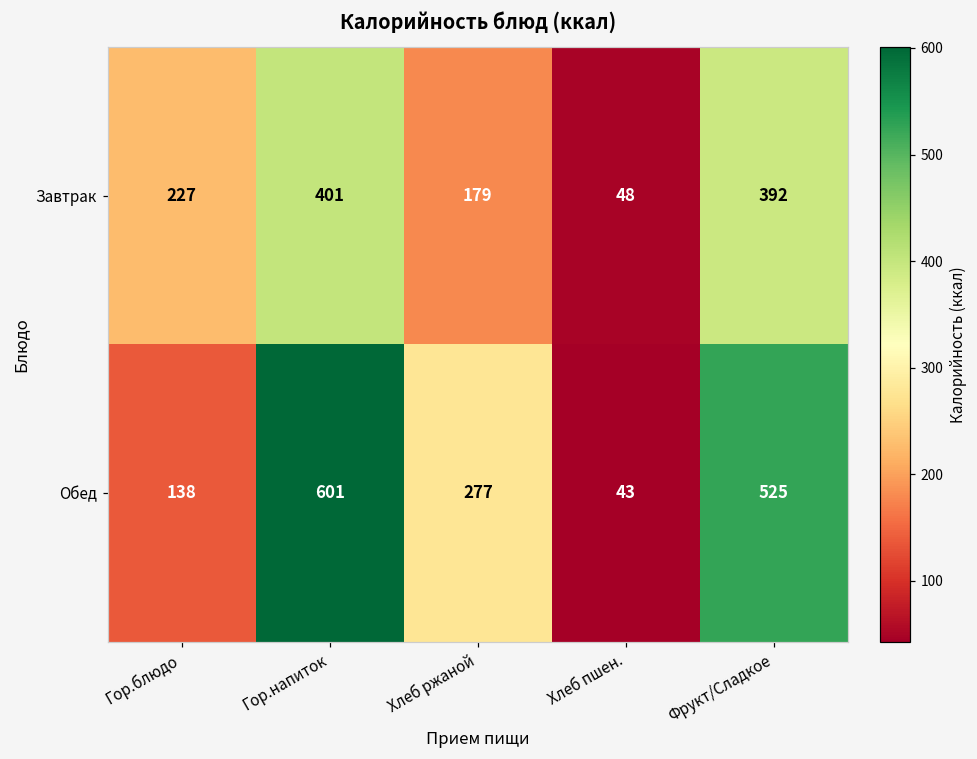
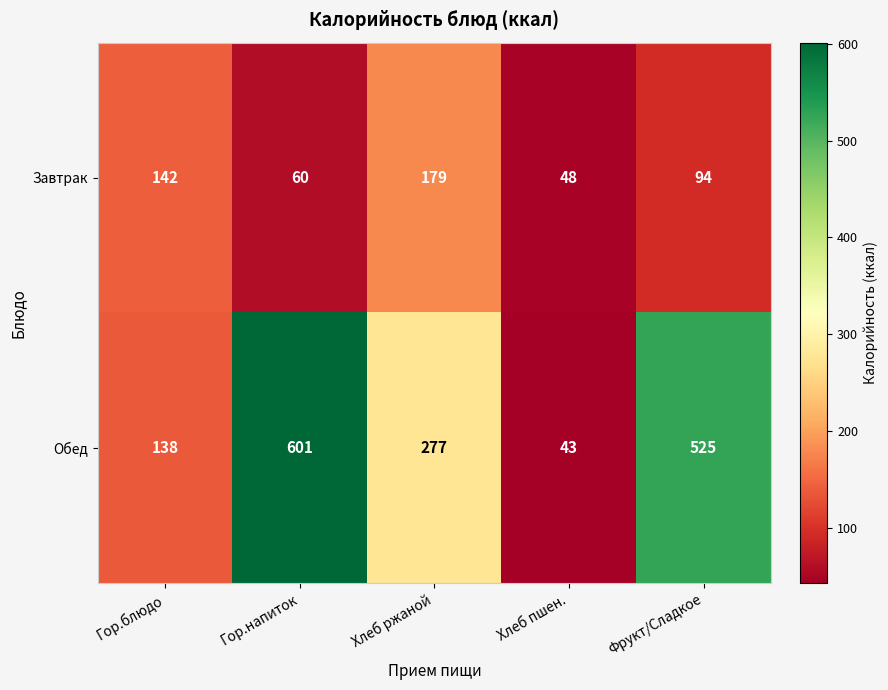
Завтрак, Гор.блюдо: 227 -> 142
Завтрак, Гор.напиток: 401 -> 60
Завтрак, Фрукт/Сладкое: 392 -> 94
